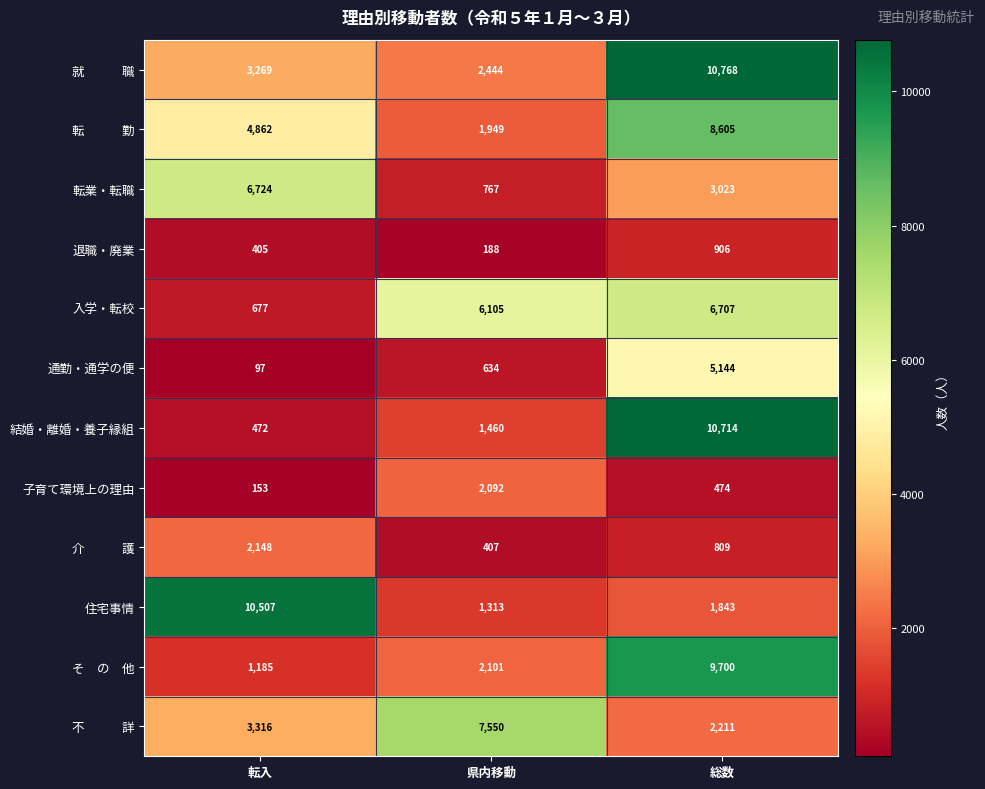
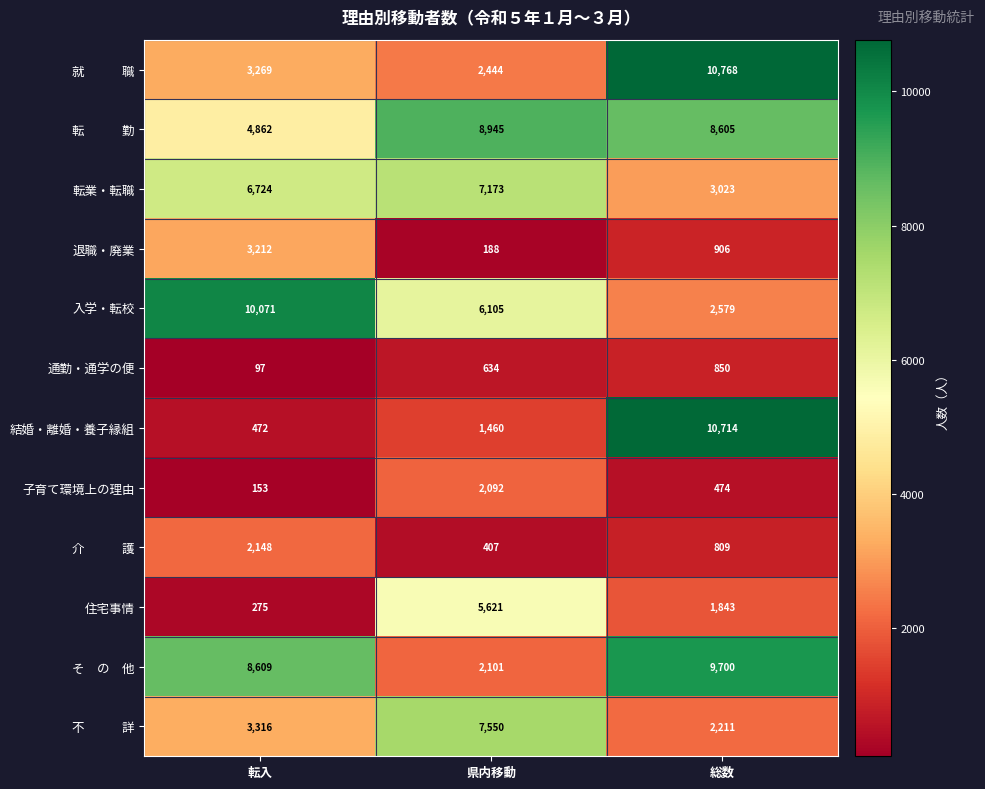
転 勤, 県内移動: 1,949 -> 8,945
転業・転職, 県内移動: 767 -> 7,173
退職・廃業, 転入: 405 -> 3,212
入学・転校, 転入: 677 -> 10,071
入学・転校, 総数: 6,707 -> 2,579
通勤・通学の便, 総数: 5,144 -> 850
住宅事情, 転入: 10,507 -> 275
住宅事情, 県内移動: 1,313 -> 5,621
そ の 他, 転入: 1,185 -> 8,609
